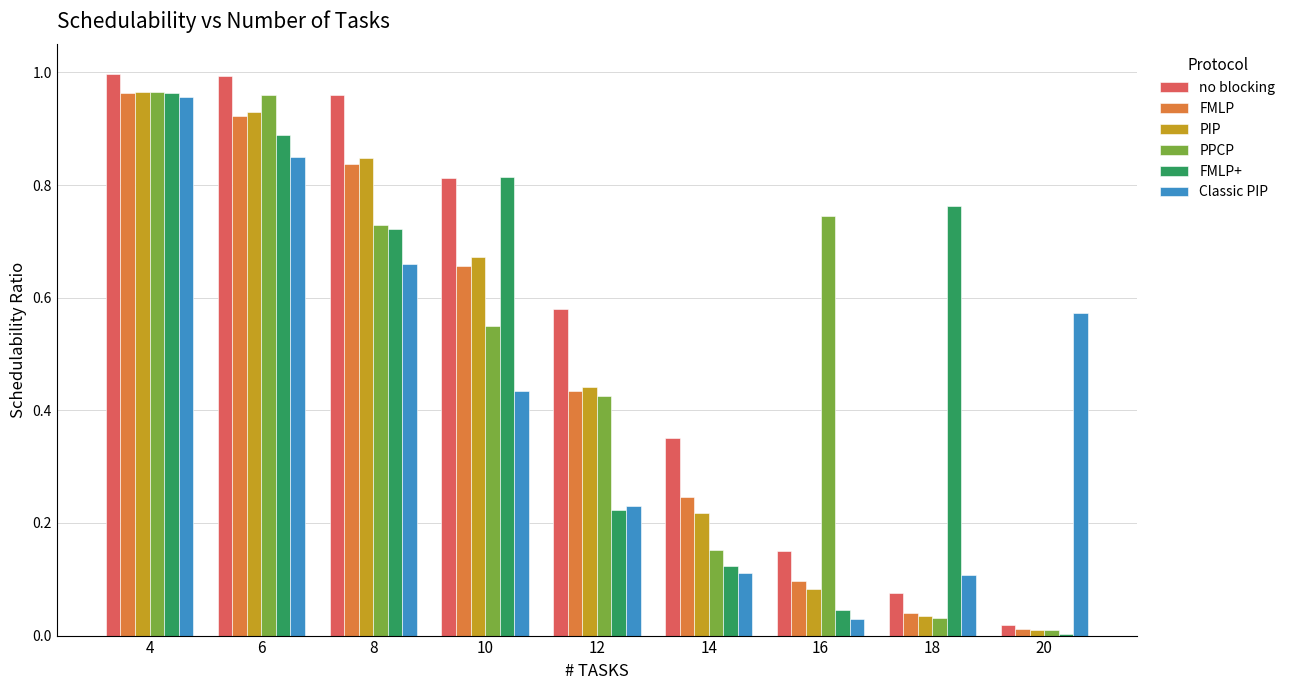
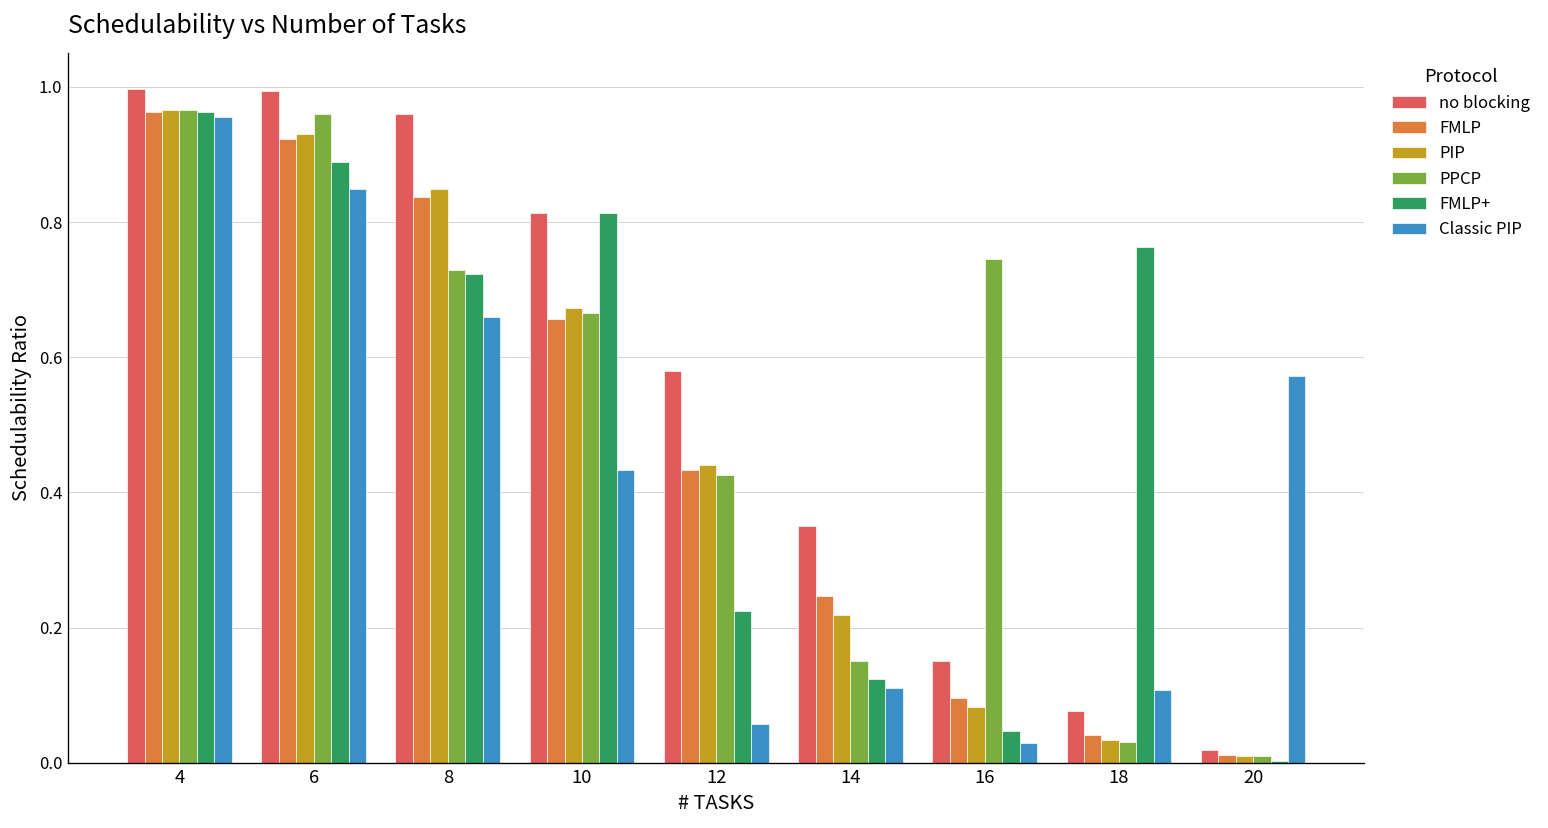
PPCP, 10: 0.55 -> 0.67
Classic PIP, 12: 0.23 -> 0.06
